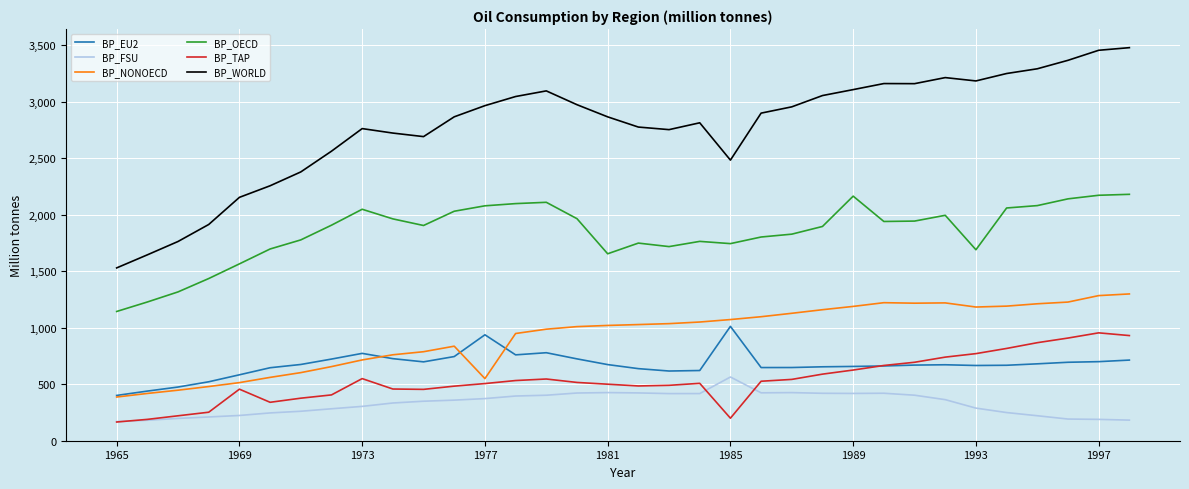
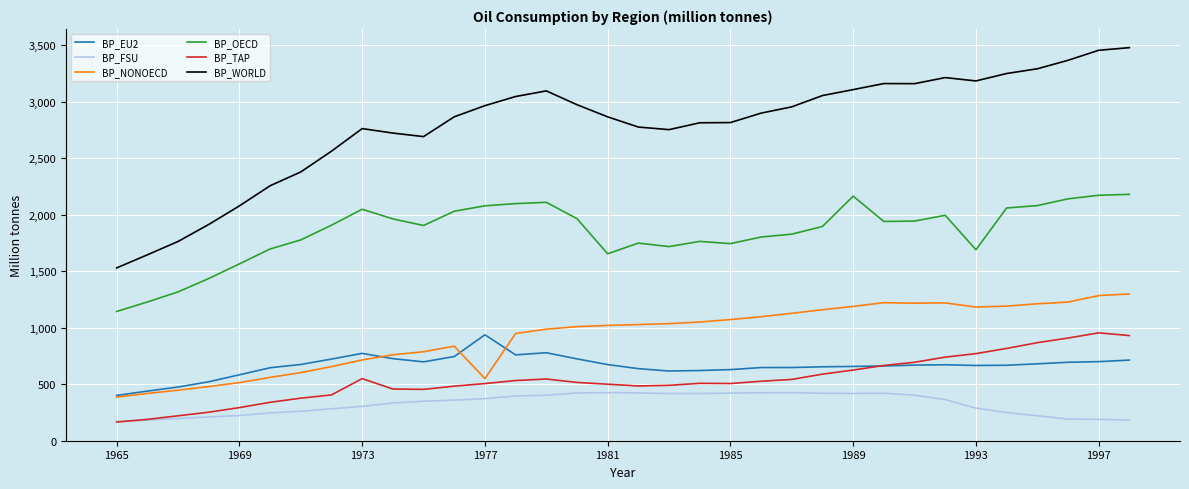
BP_TAP, 1969: 460 -> 290
BP_WORLD, 1969: 2,150 -> 2,080
BP_EU2, 1985: 1,010 -> 630
BP_FSU, 1985: 560 -> 420
BP_TAP, 1985: 200 -> 510
BP_WORLD, 1985: 2,480 -> 2,820
